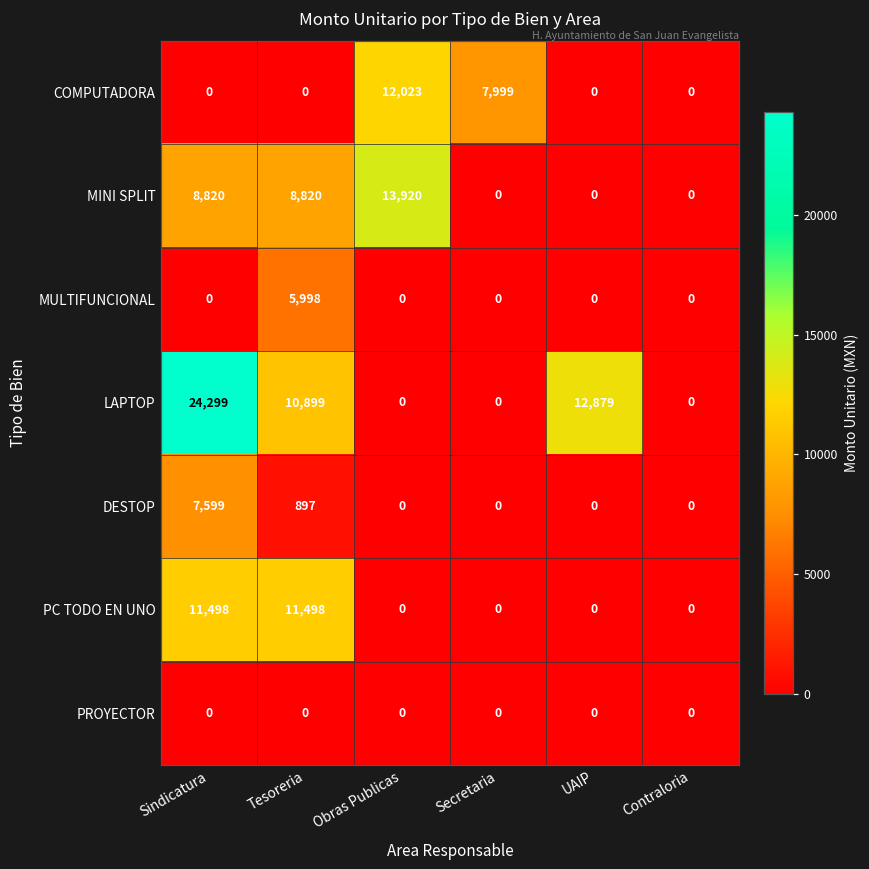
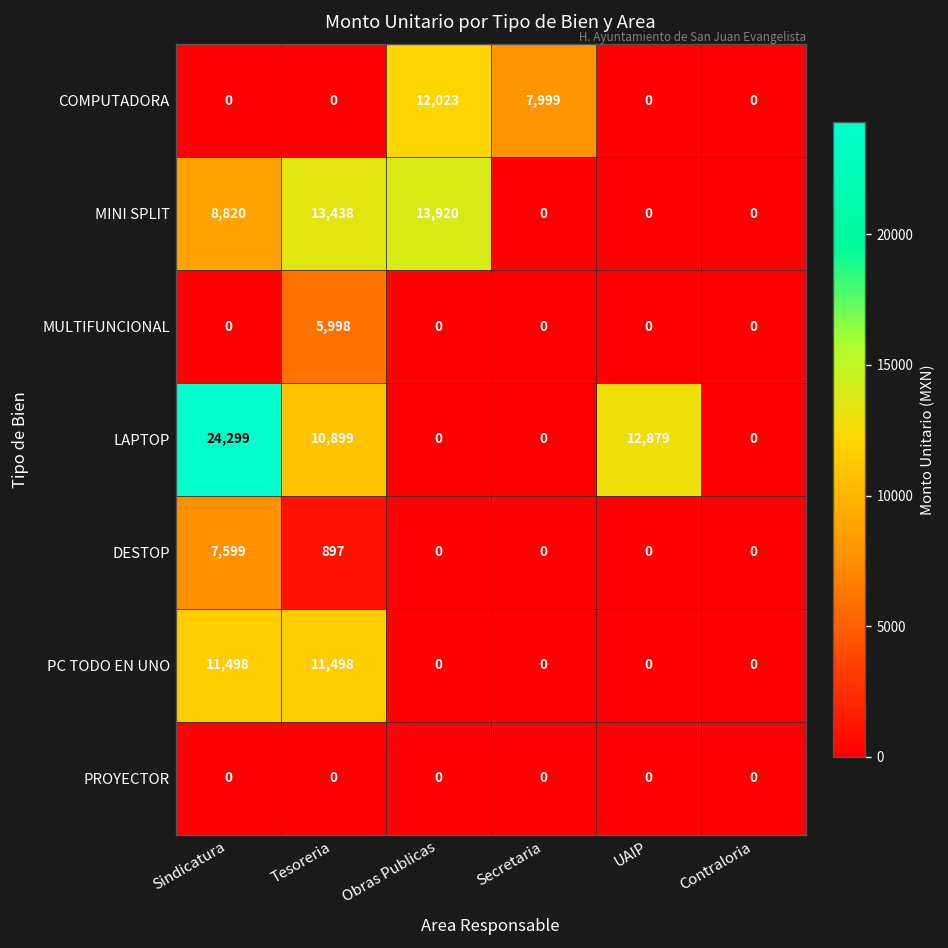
MINI SPLIT, Tesoreria: 8,820 -> 13,438
